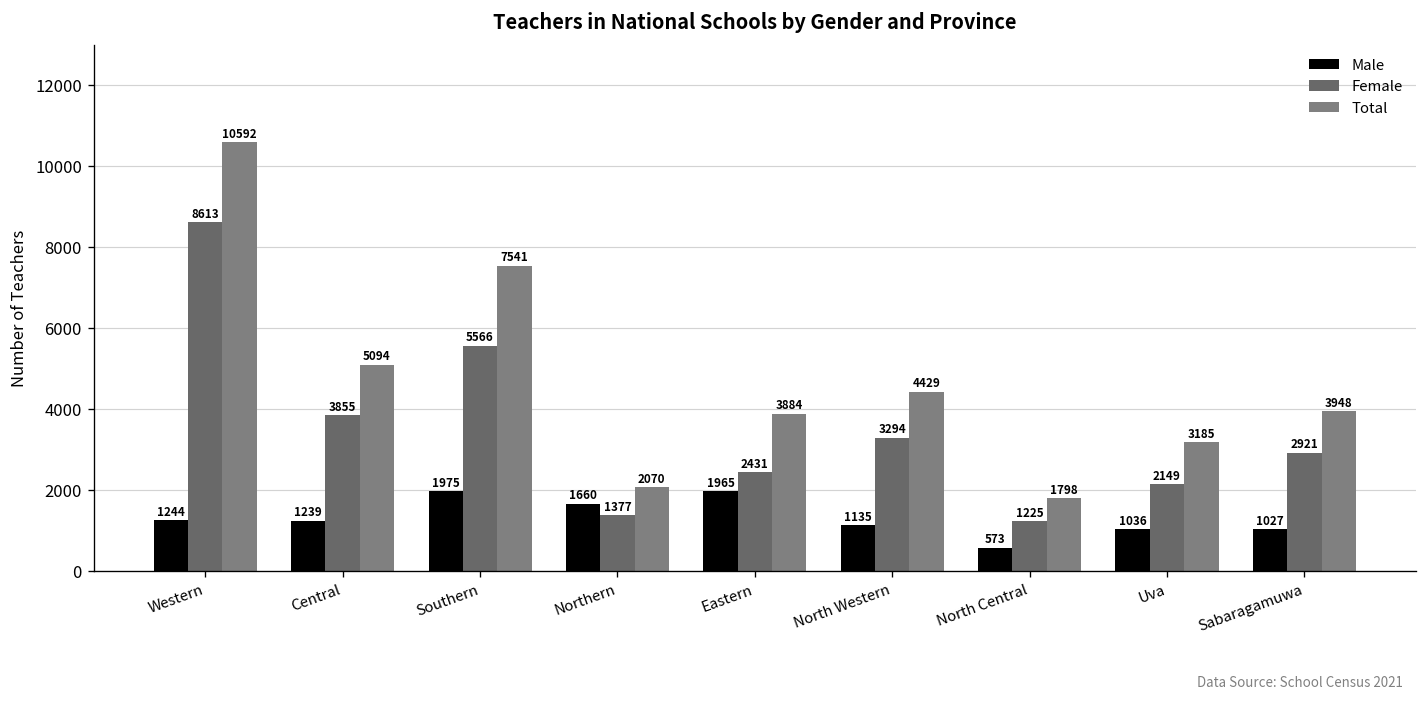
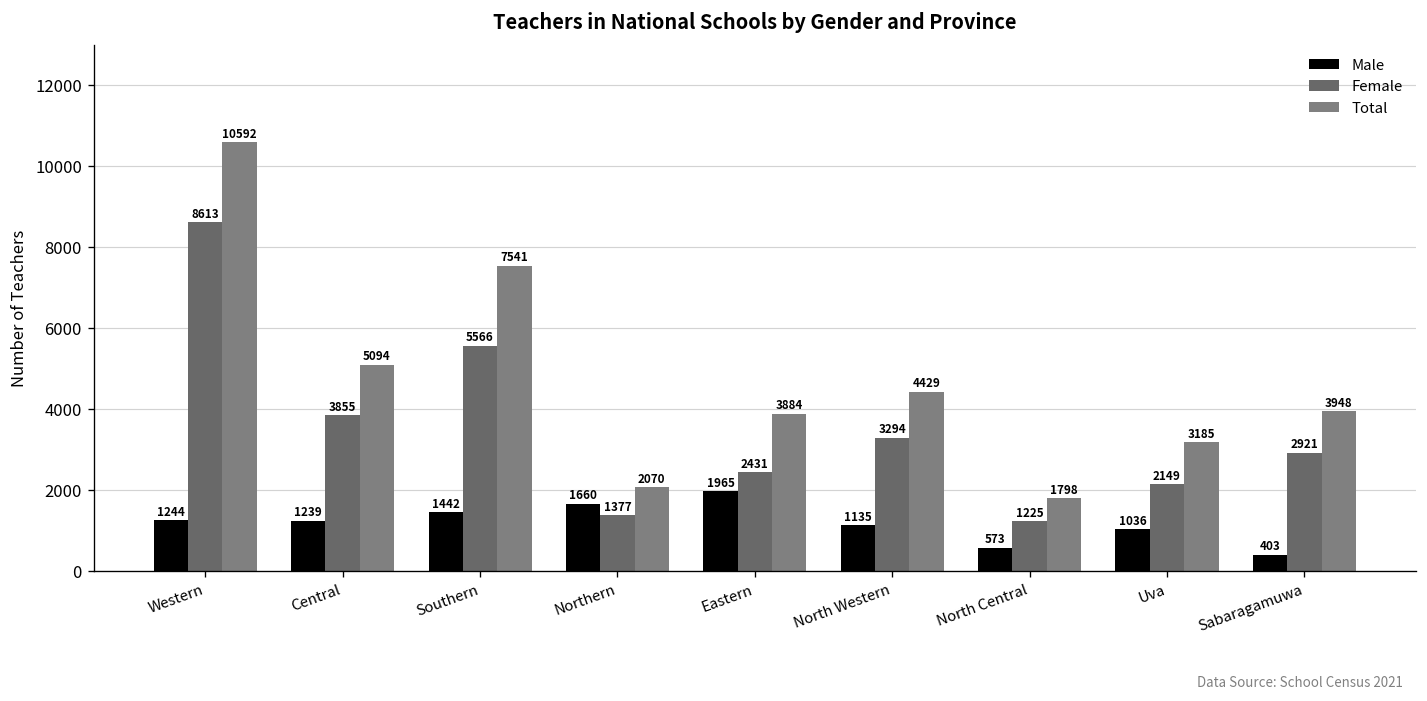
Male, Southern: 1975 -> 1442
Male, Sabaragamuwa: 1027 -> 403
